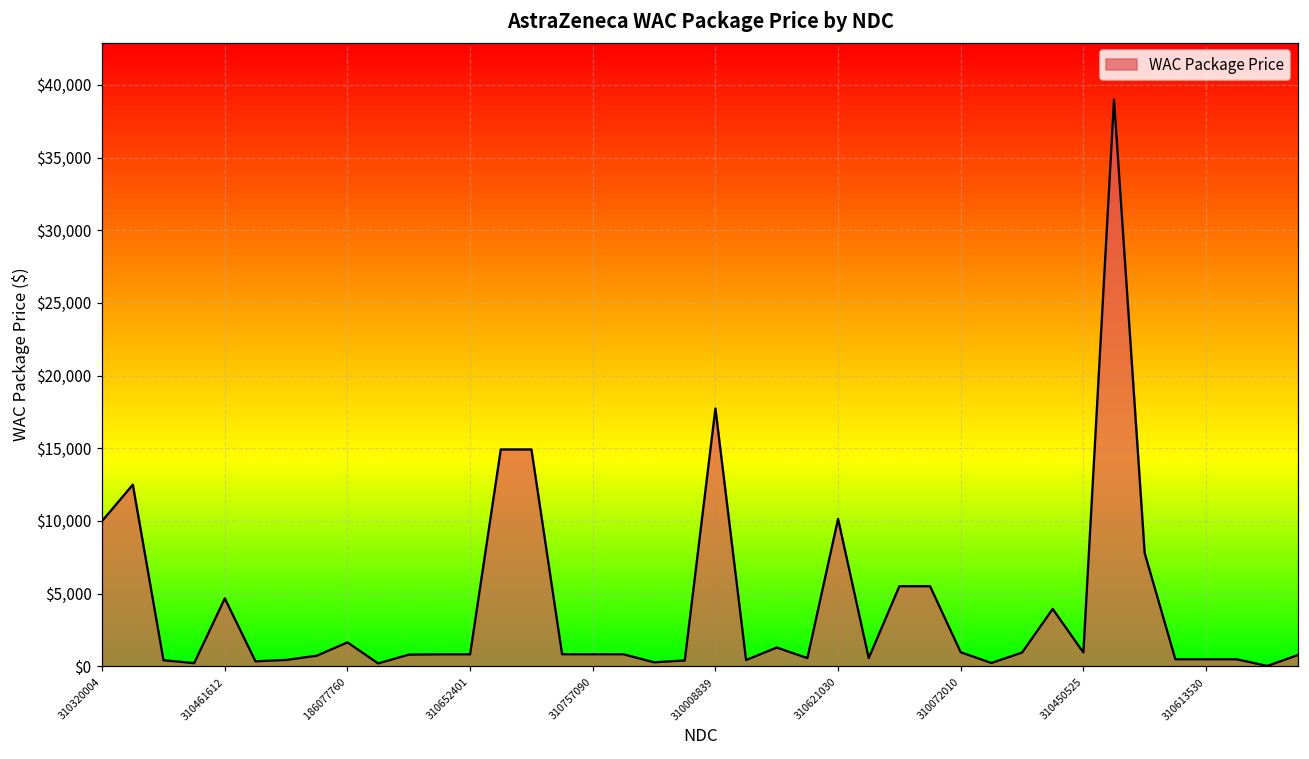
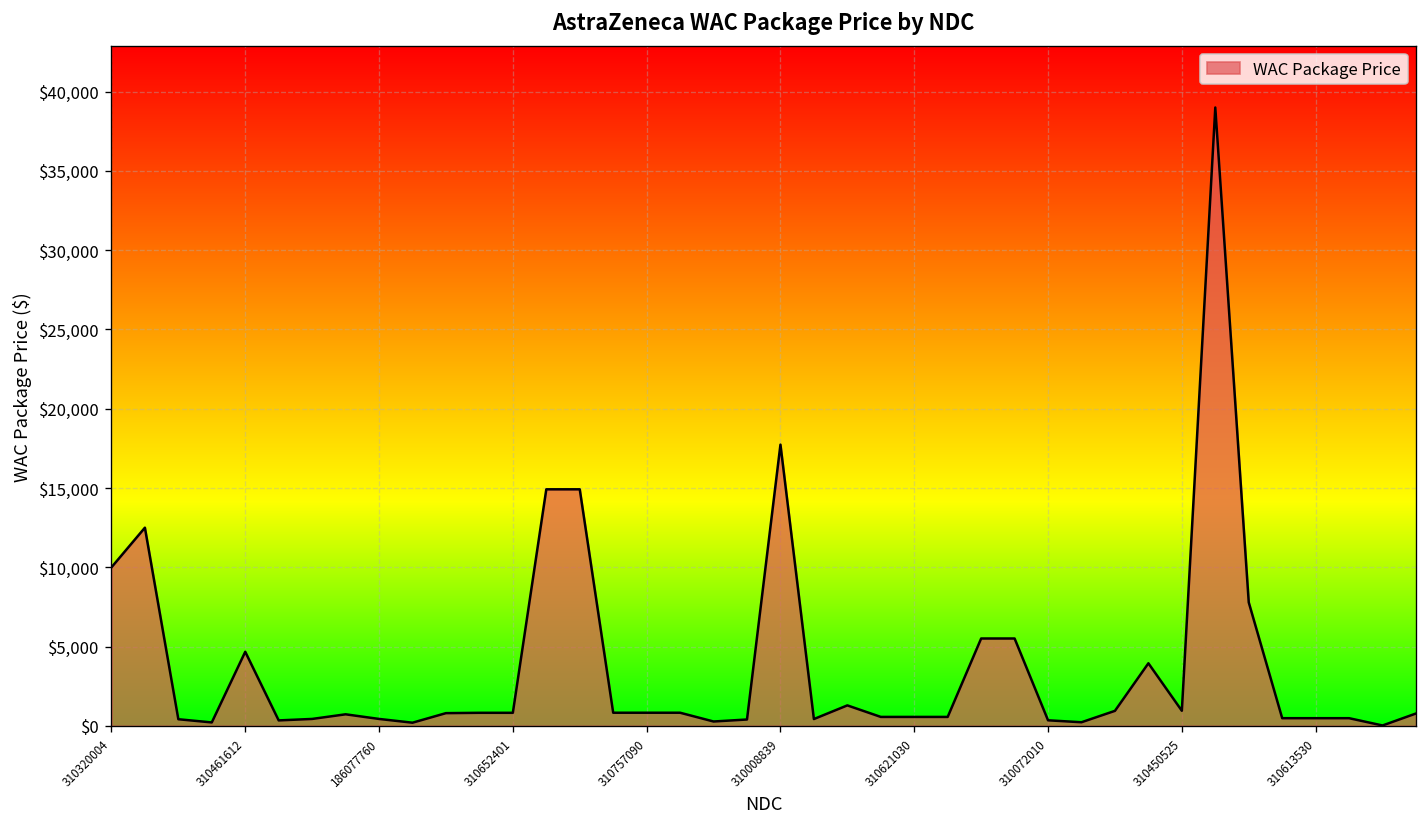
186077760: $1,600 -> $400
310621030: $10,100 -> $600
310072010: $1,000 -> $400
